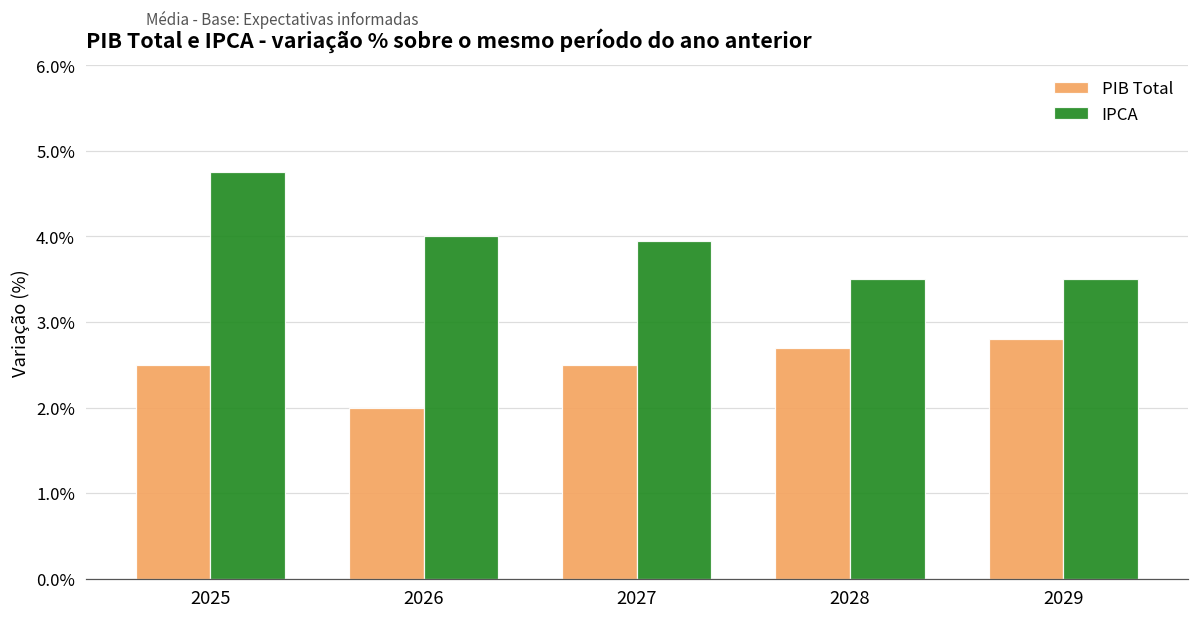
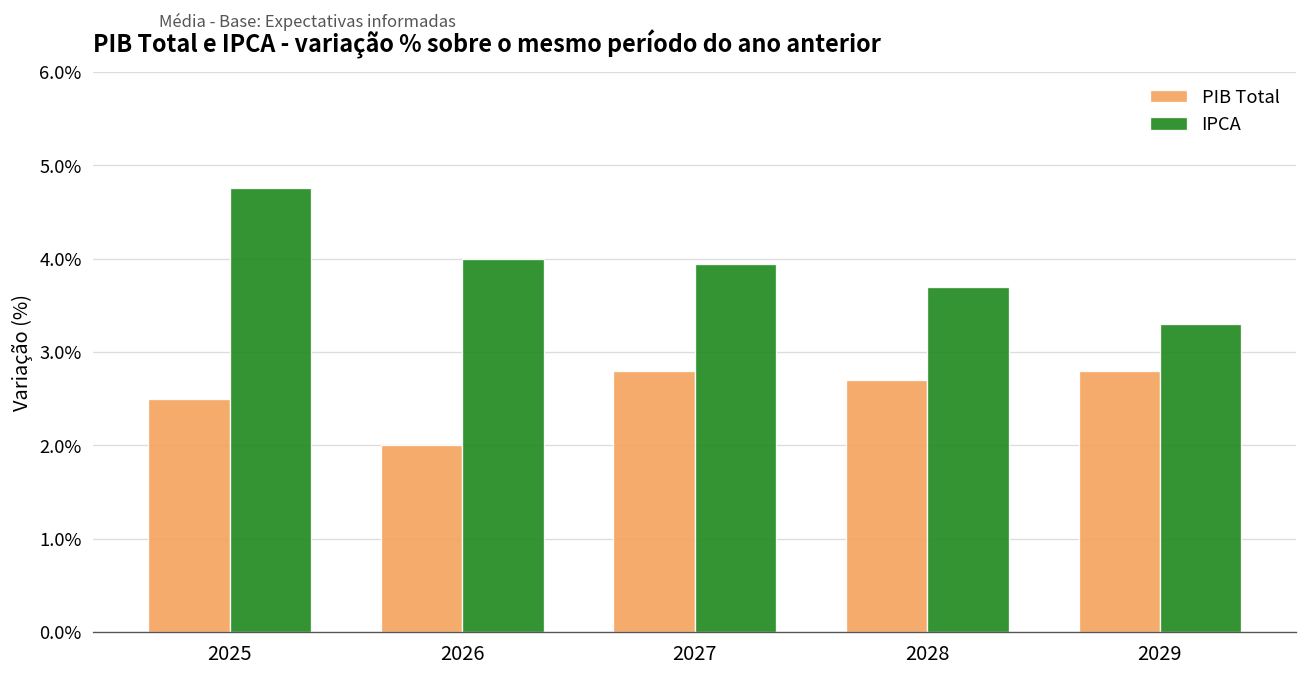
PIB Total, 2027: 2.5% -> 2.8%
IPCA, 2028: 3.5% -> 3.7%
IPCA, 2029: 3.5% -> 3.3%
